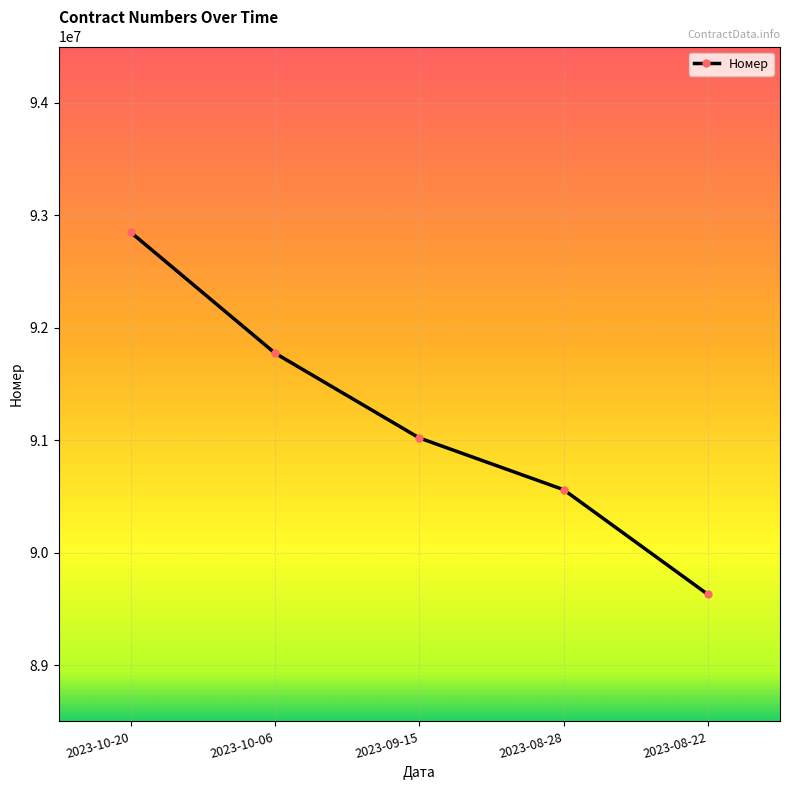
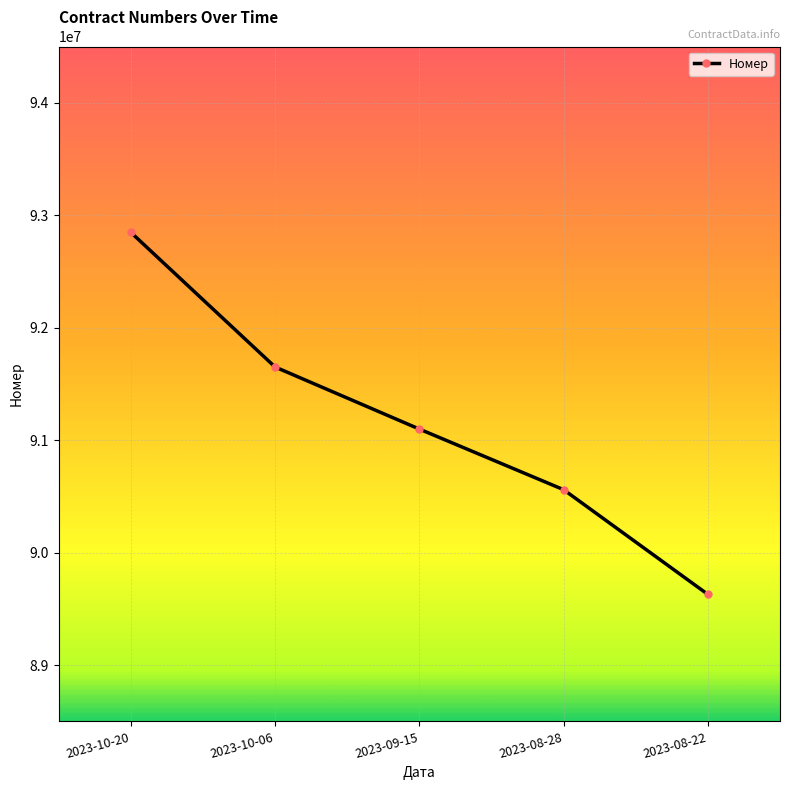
2023-10-06: 91770000 -> 91650000
2023-09-15: 91020000 -> 91100000
